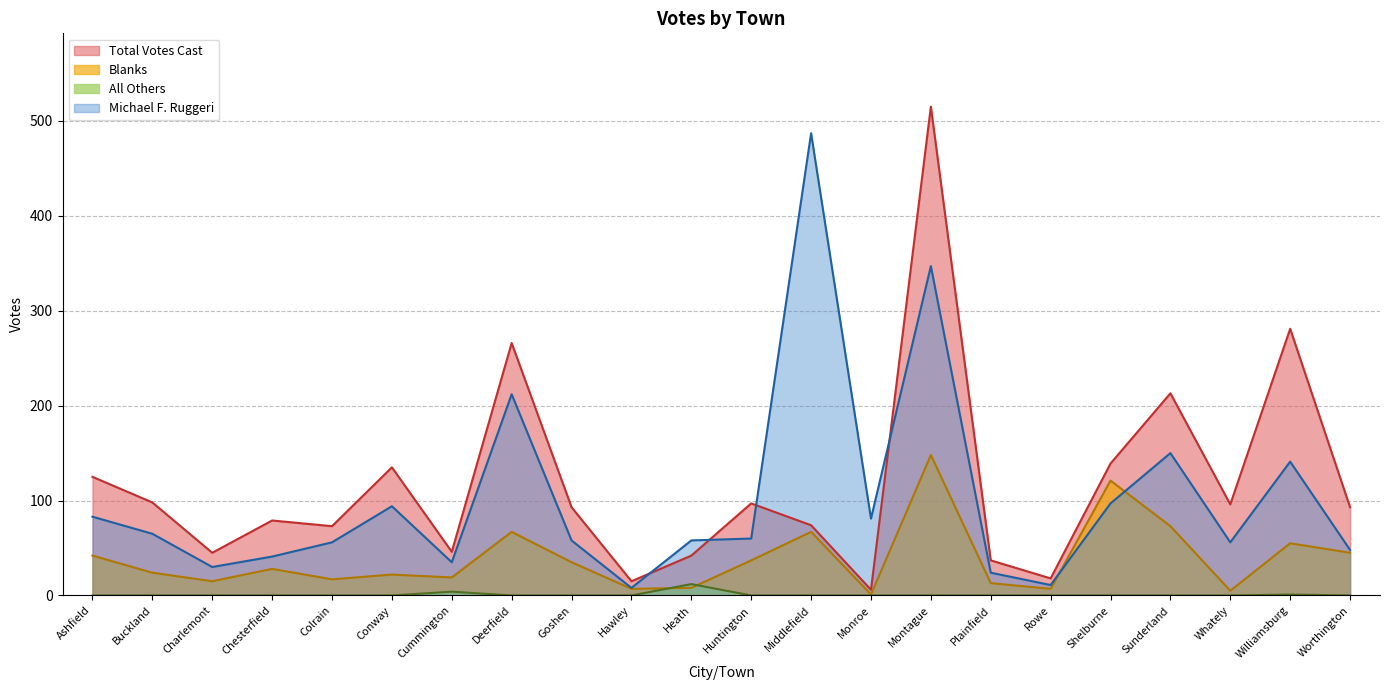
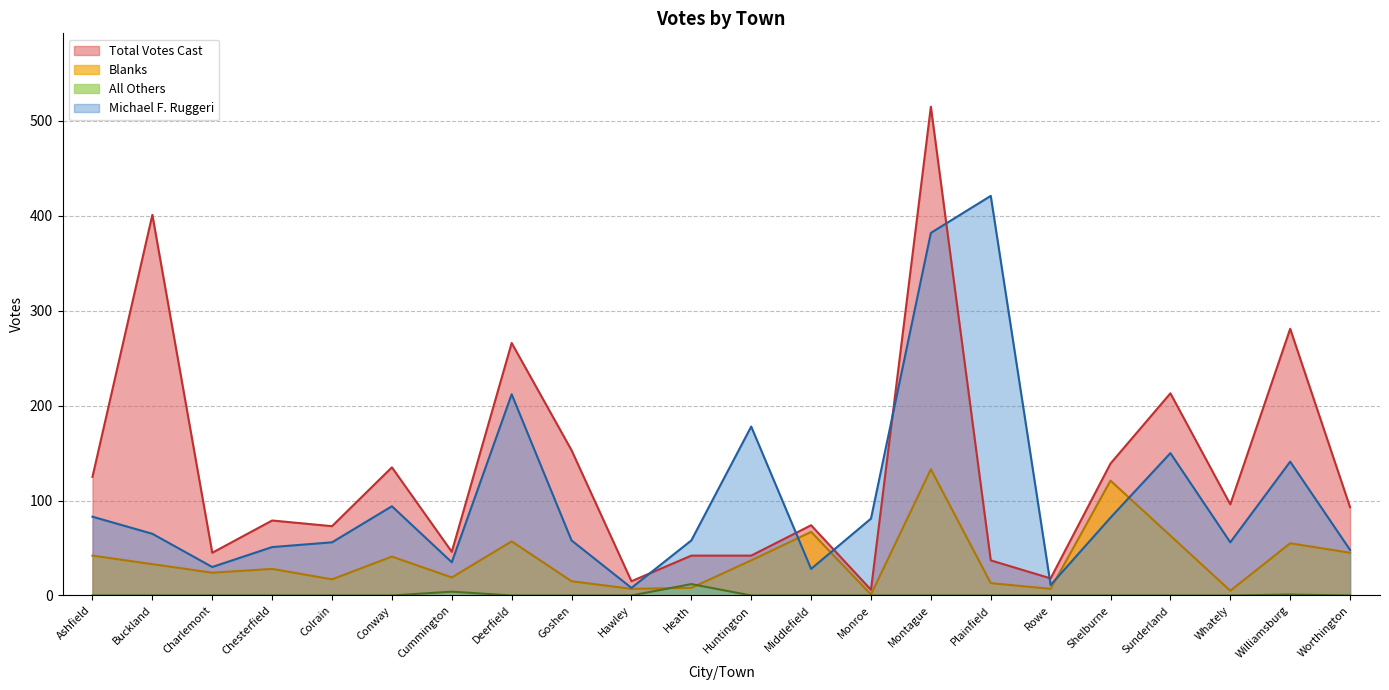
Total Votes Cast, Buckland: 100 -> 400
Blanks, Buckland: 20 -> 30
Blanks, Charlemont: 15 -> 24
Michael F. Ruggeri, Chesterfield: 40 -> 50
Blanks, Conway: 20 -> 40
Blanks, Deerfield: 70 -> 60
Total Votes Cast, Goshen: 90 -> 150
Blanks, Goshen: 40 -> 20
Total Votes Cast, Huntington: 100 -> 40
Michael F. Ruggeri, Huntington: 60 -> 180
Michael F. Ruggeri, Middlefield: 490 -> 30
Blanks, Montague: 150 -> 130
Michael F. Ruggeri, Montague: 350 -> 380
Michael F. Ruggeri, Plainfield: 20 -> 420
Michael F. Ruggeri, Shelburne: 100 -> 80
Blanks, Sunderland: 70 -> 60
